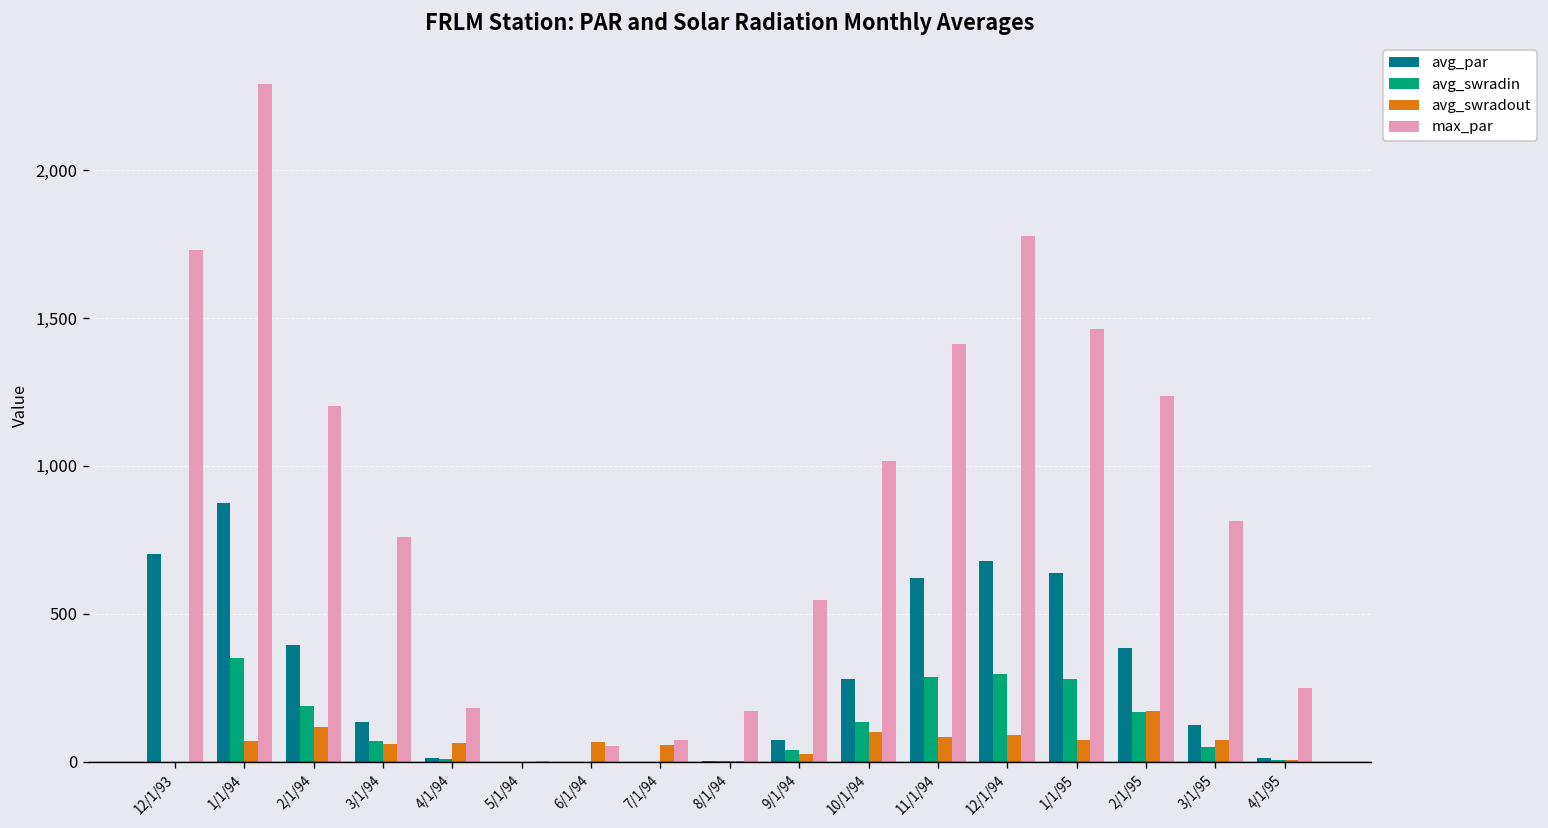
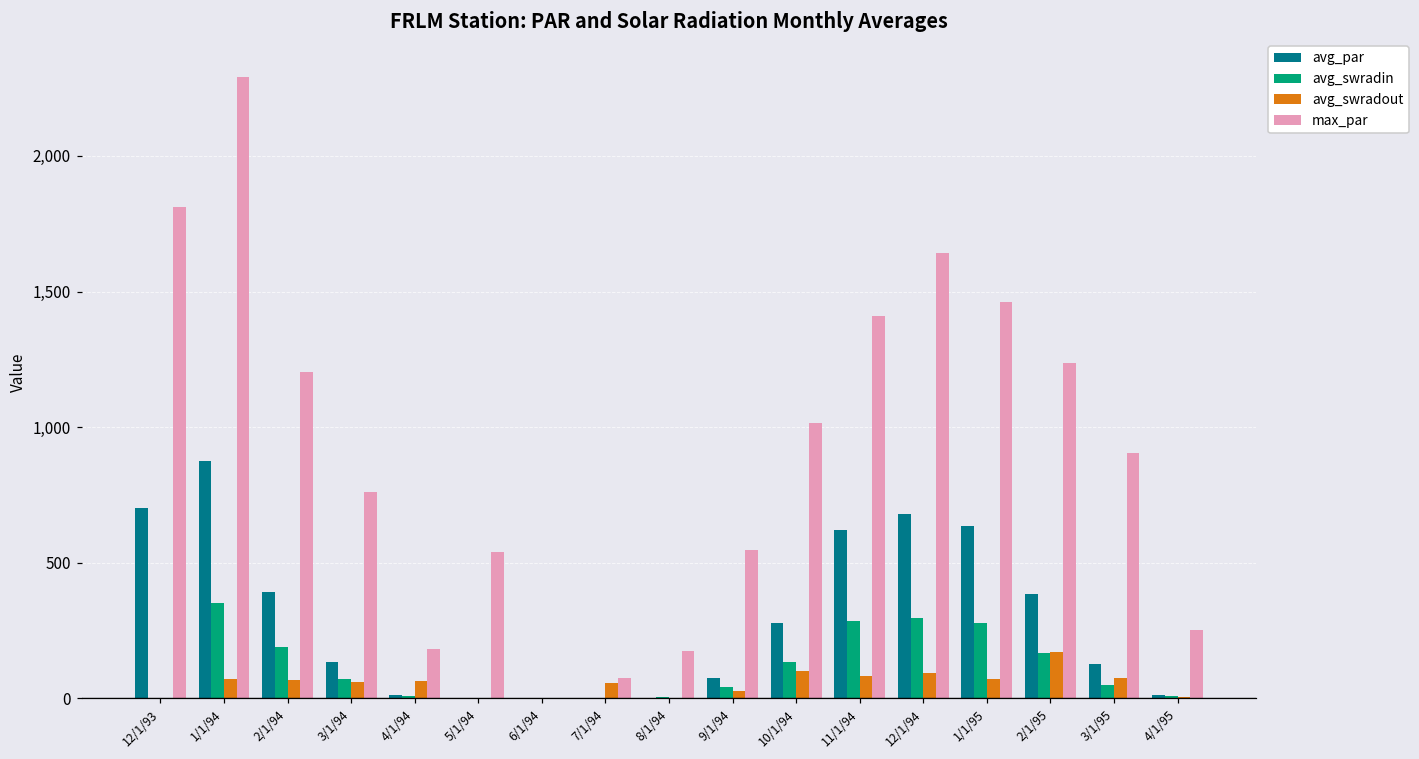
max_par, 12/1/93: 1,730 -> 1,810
avg_swradout, 2/1/94: 120 -> 70
max_par, 5/1/94: 0 -> 540
avg_swradout, 6/1/94: 70 -> 0
max_par, 6/1/94: 50 -> 0
max_par, 12/1/94: 1,780 -> 1,640
max_par, 3/1/95: 810 -> 910
